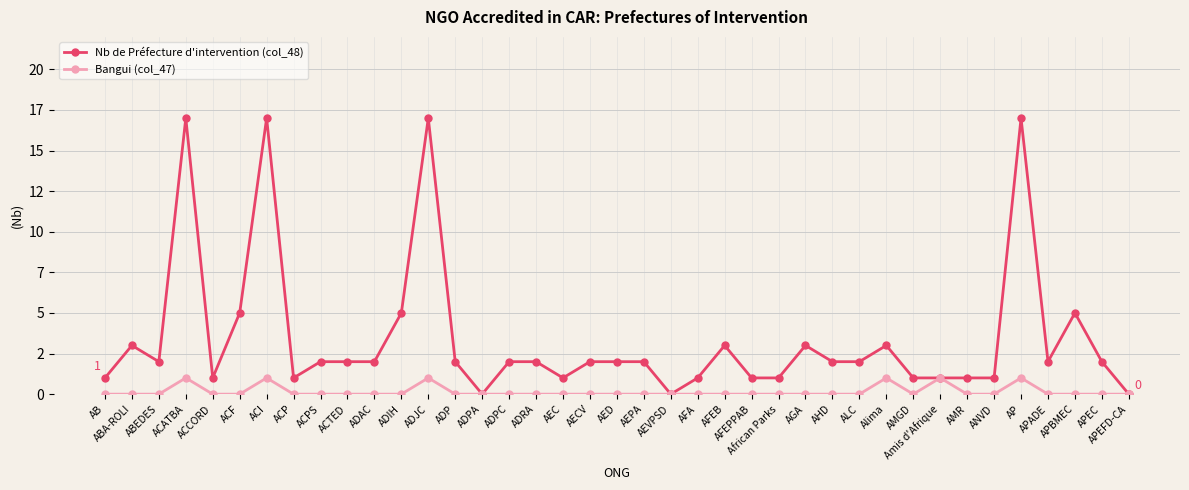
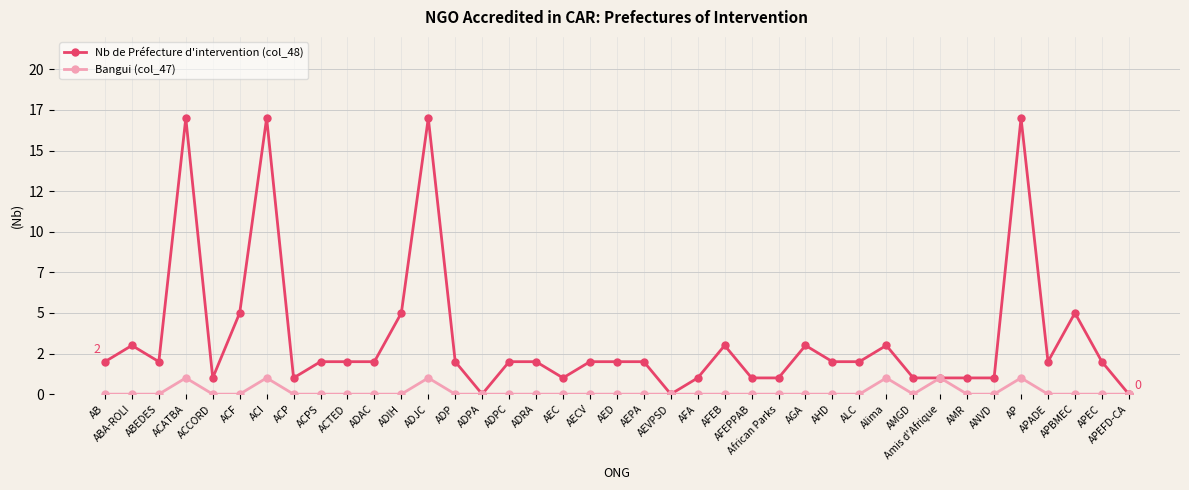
Nb de Préfecture d'intervention (col_48), AB: 1 -> 2
